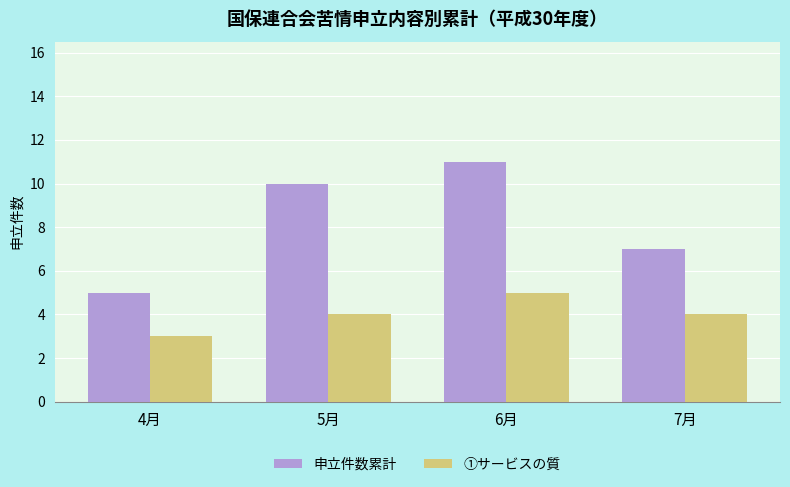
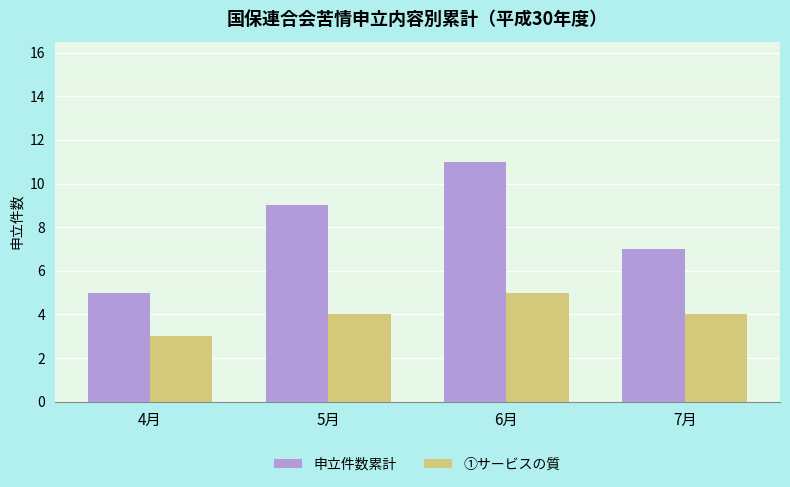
申立件数累計, 5月: 10 -> 9
